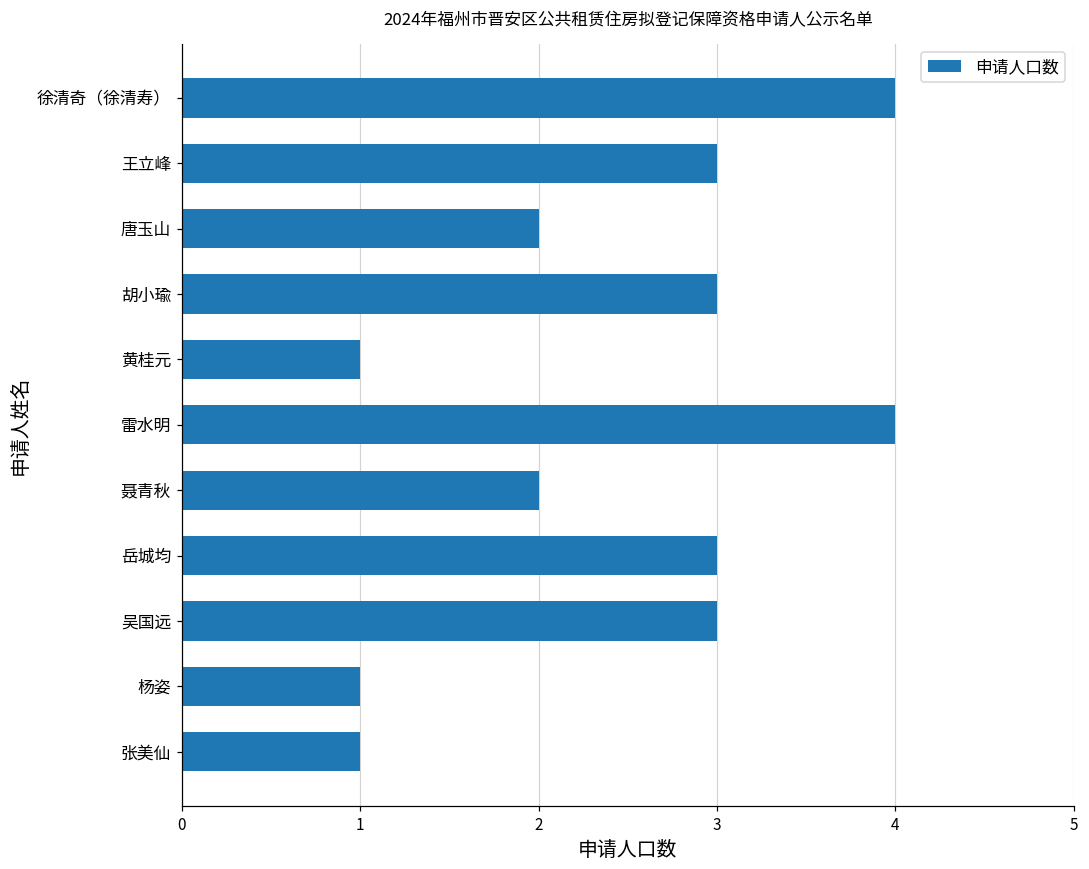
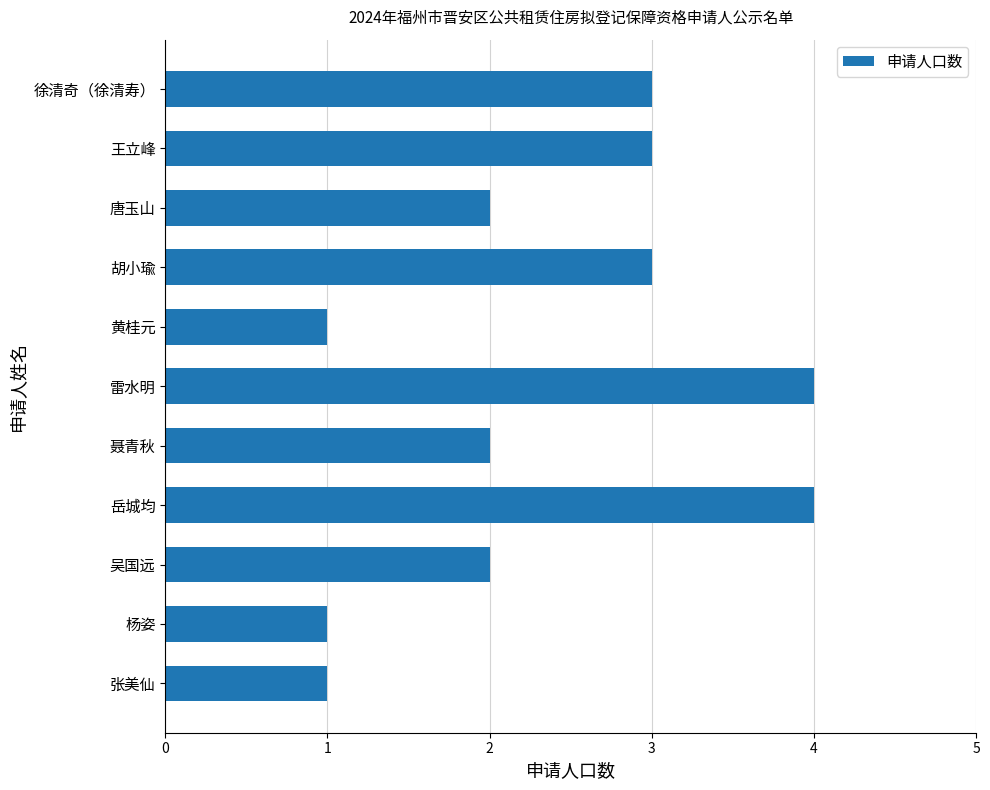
徐清奇（徐清寿）: 4 -> 3
岳城均: 3 -> 4
吴国远: 3 -> 2
